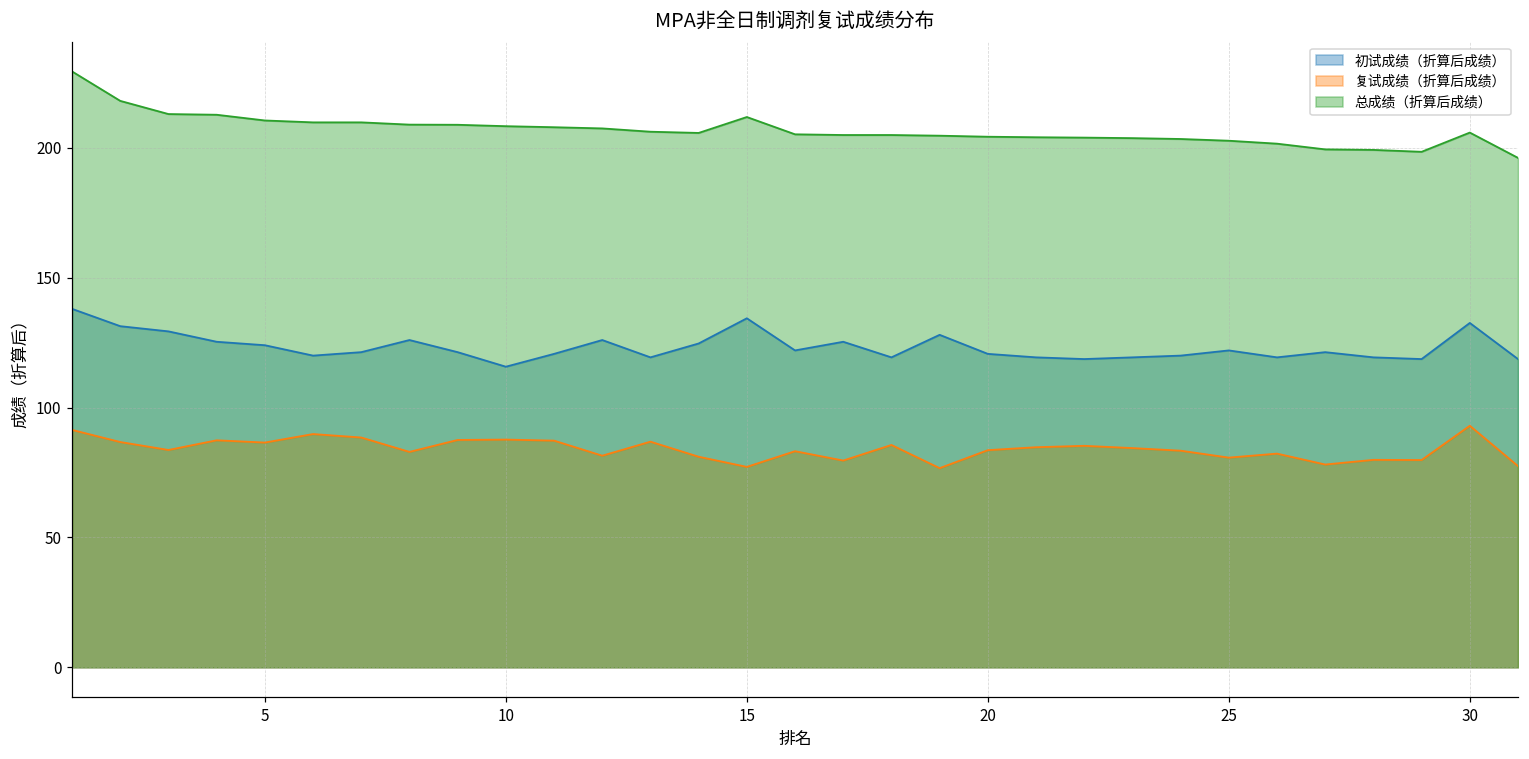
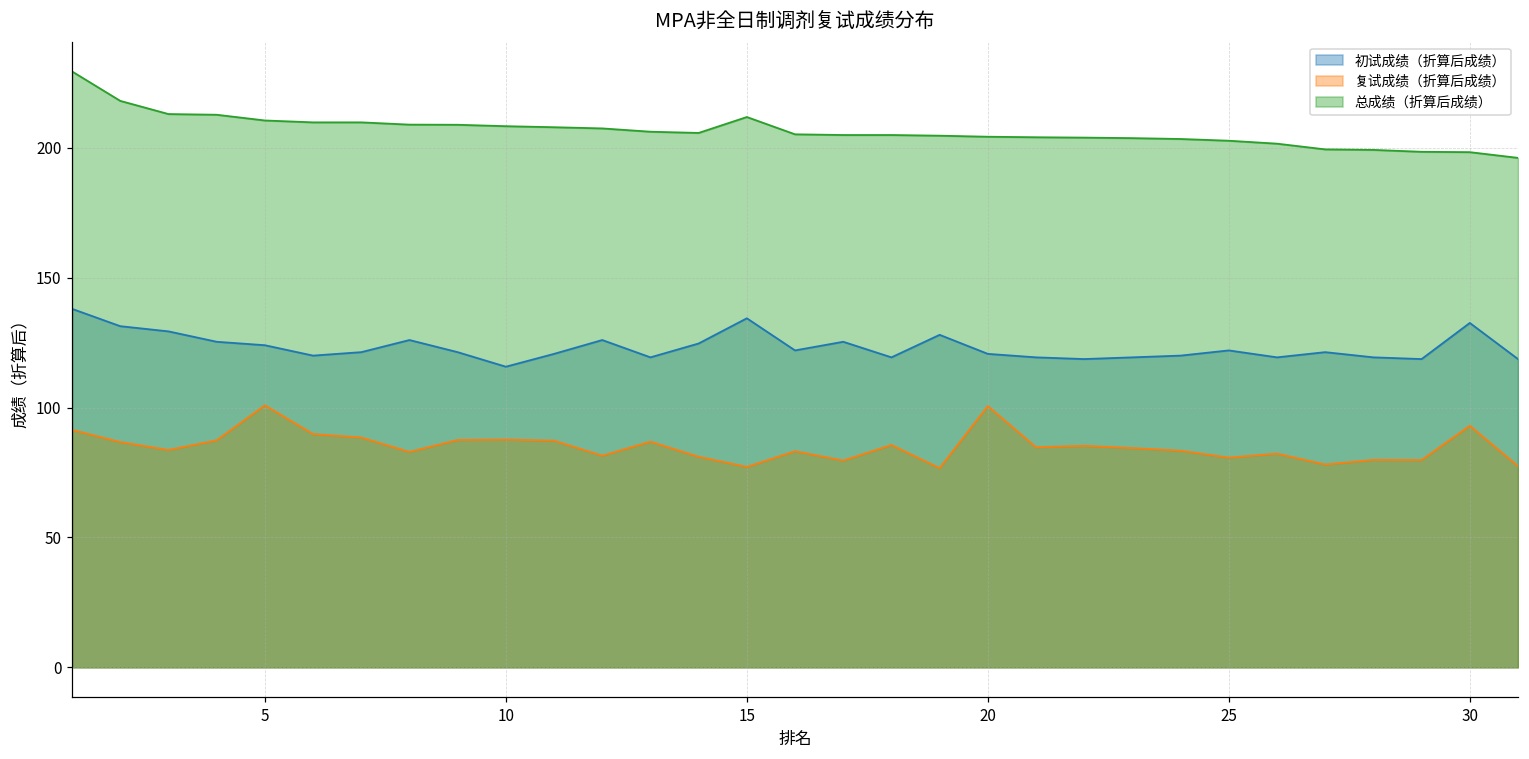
复试成绩（折算后成绩）, 5: 87 -> 101
复试成绩（折算后成绩）, 20: 84 -> 101
总成绩（折算后成绩）, 30: 206 -> 198
